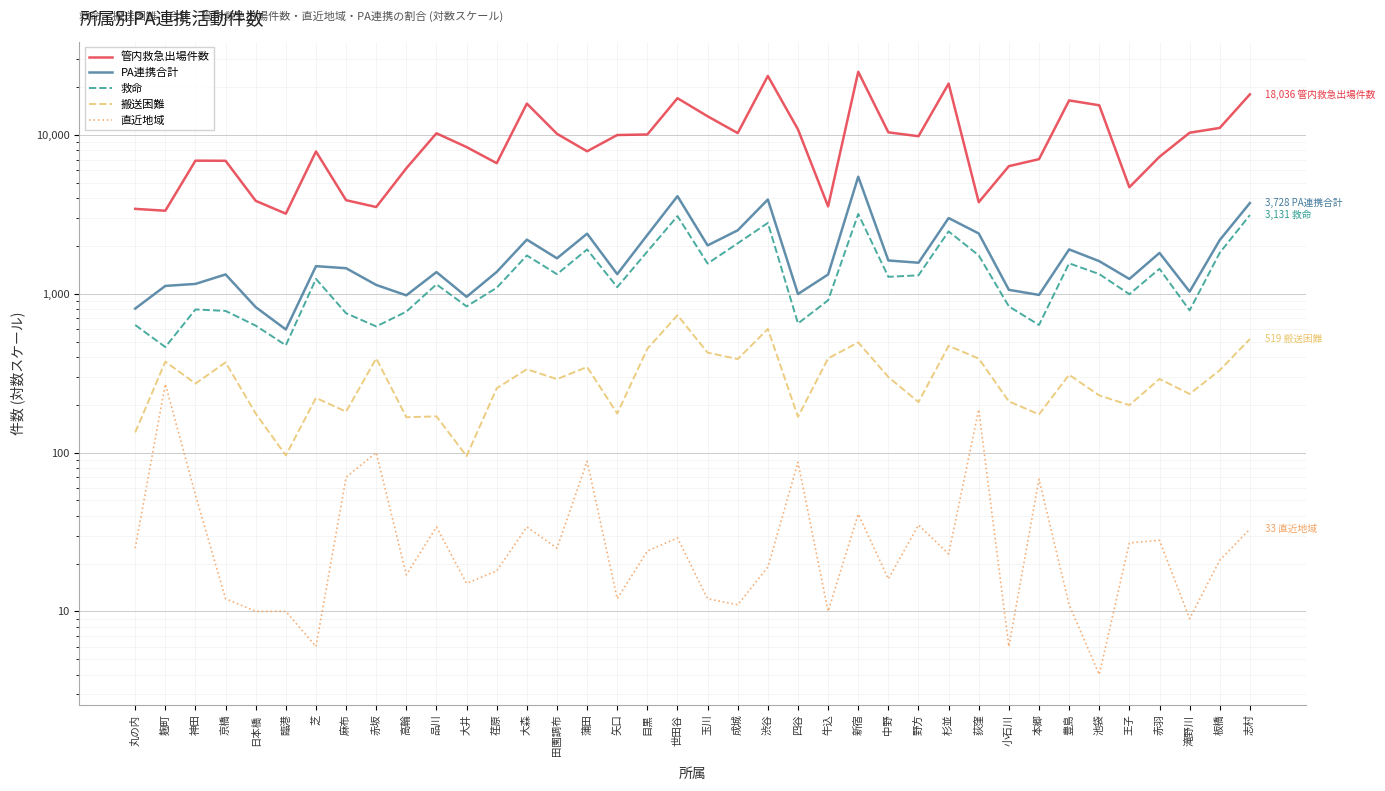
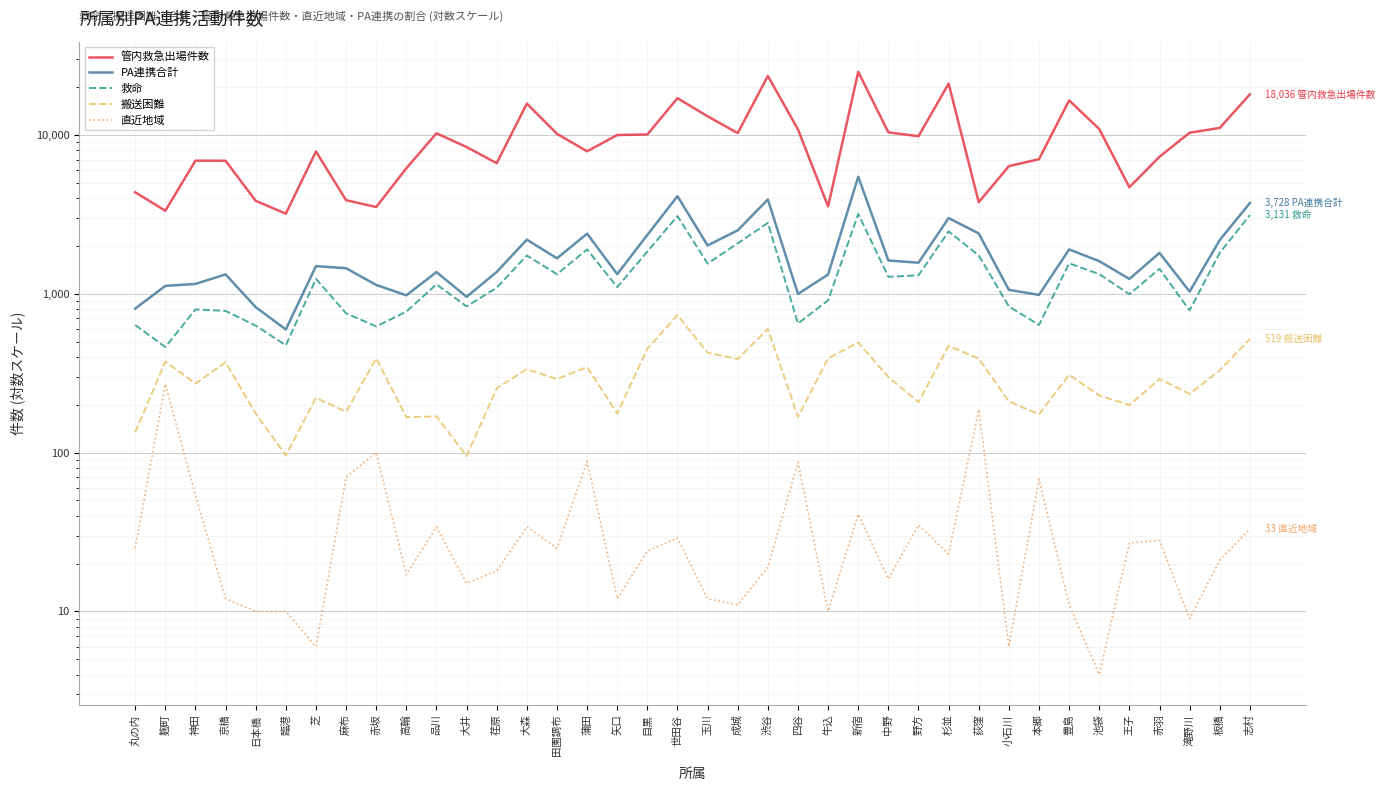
管内救急出場件数, 丸の内: 3,400 -> 4,400
管内救急出場件数, 池袋: 15,000 -> 11,000
